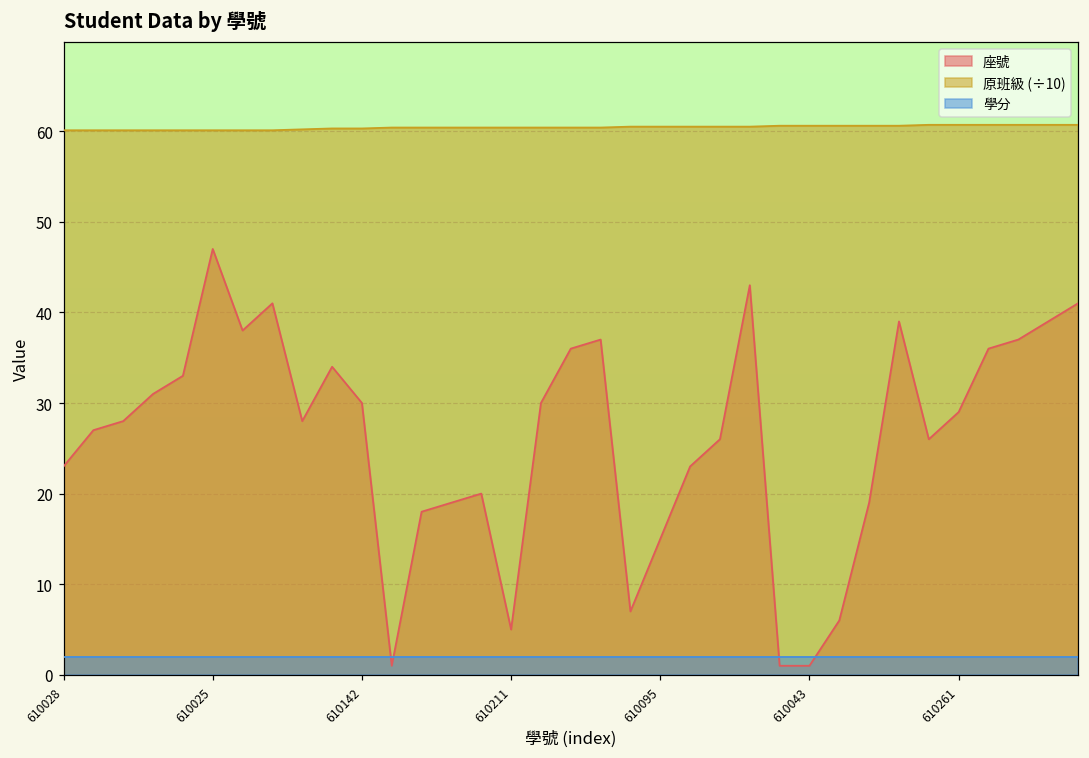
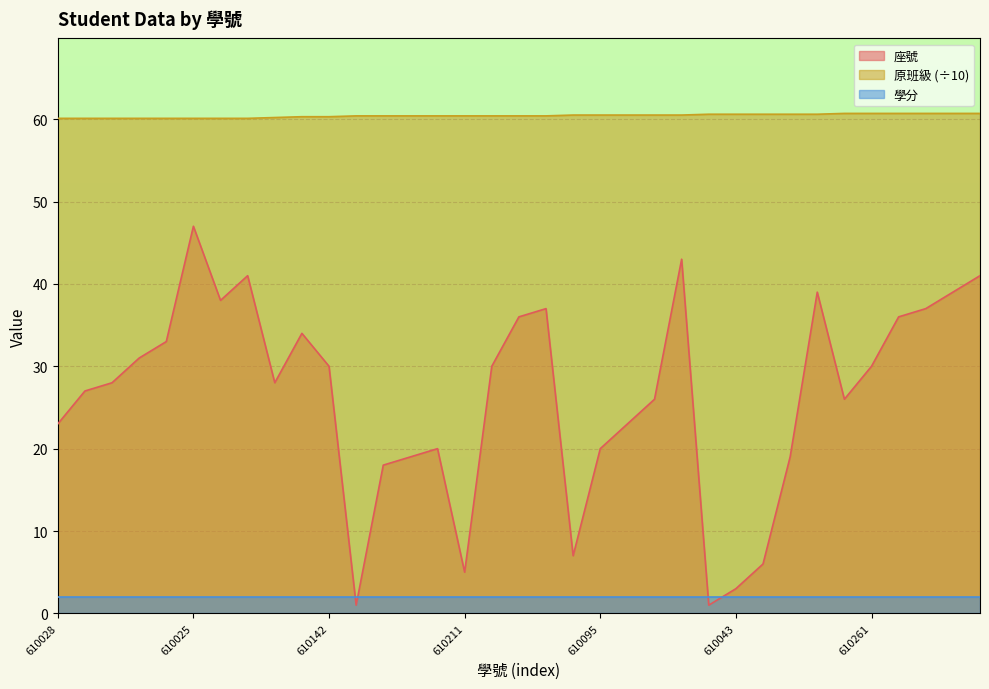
座號, 610095: 15 -> 20
座號, 610043: 1 -> 3
座號, 610261: 29 -> 30
